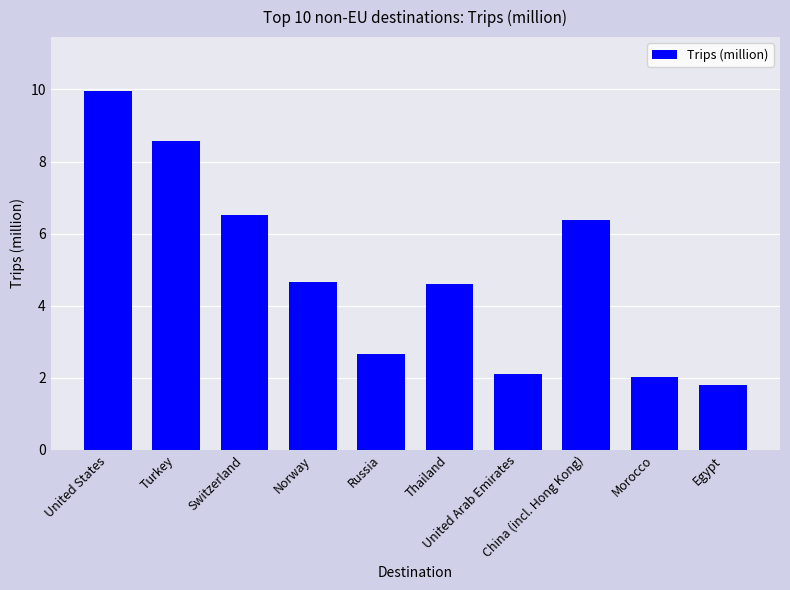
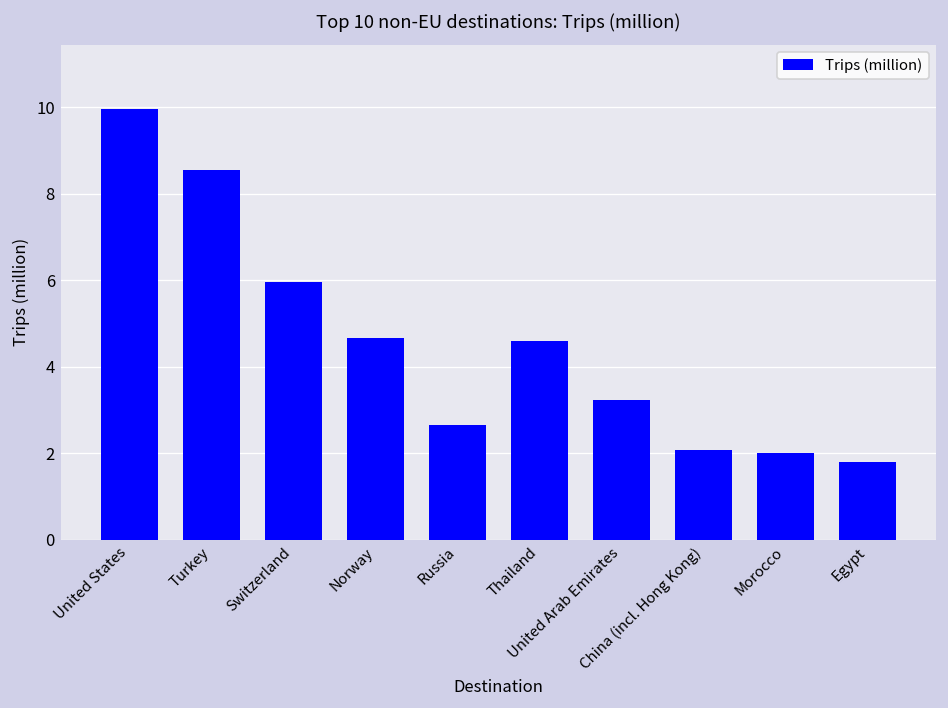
Switzerland: 6.5 -> 6.0
United Arab Emirates: 2.1 -> 3.2
China (incl. Hong Kong): 6.4 -> 2.1
